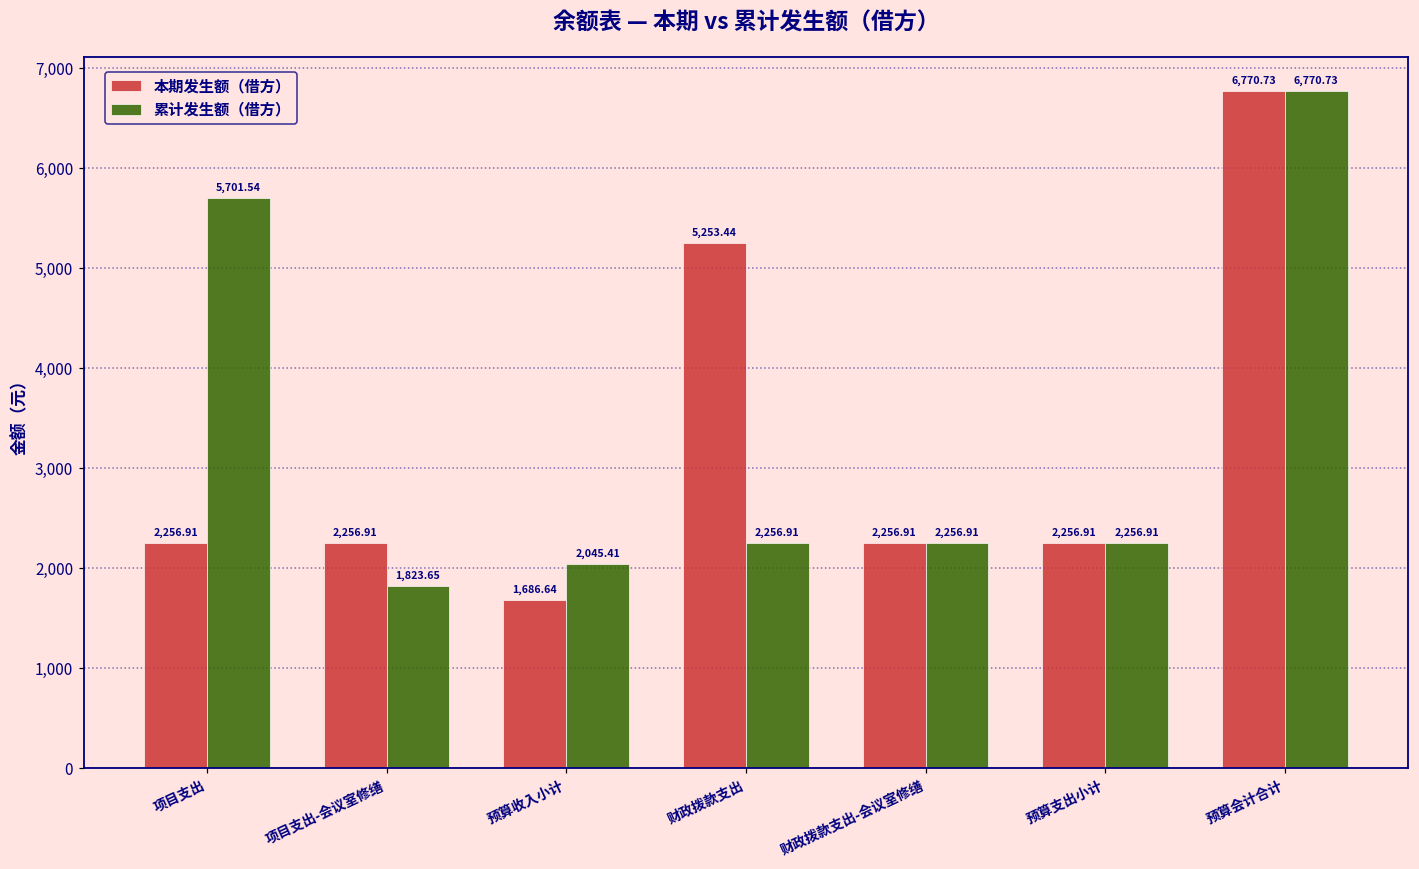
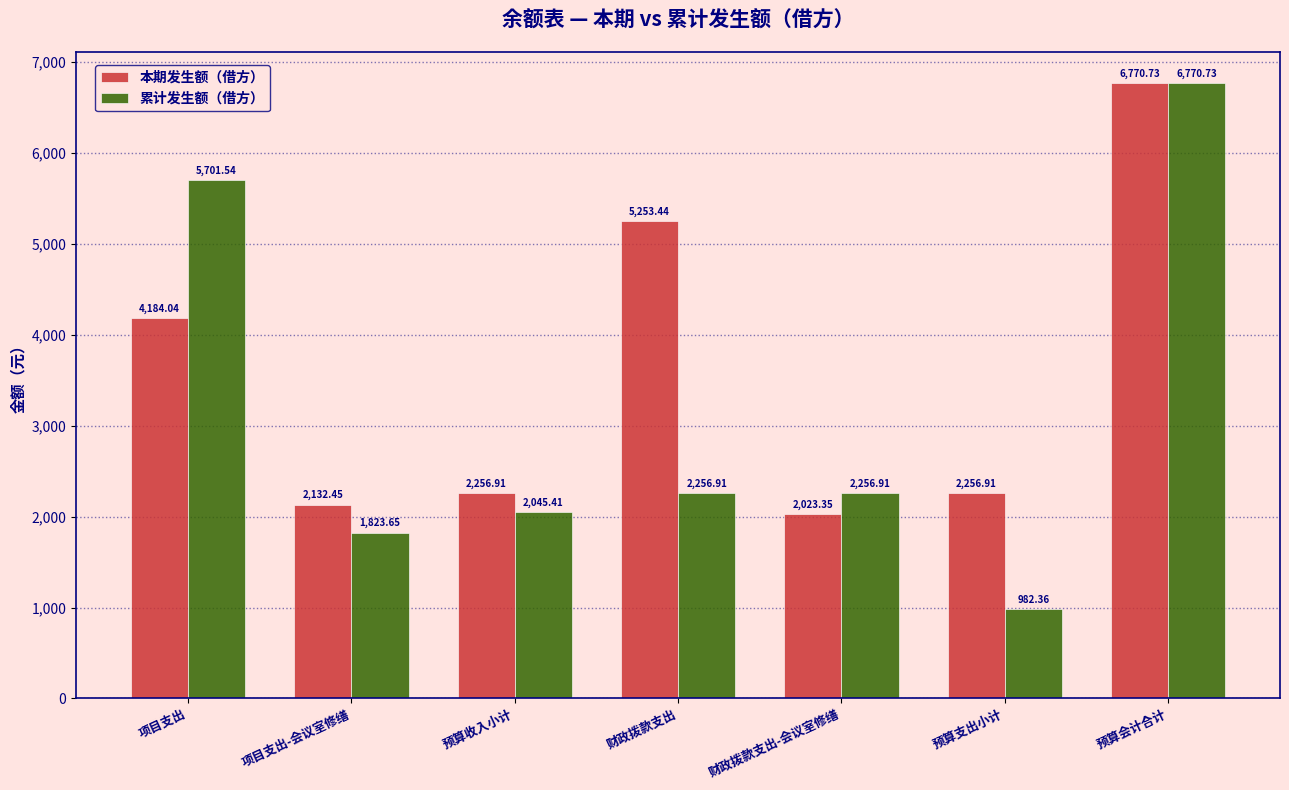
本期发生额（借方）, 项目支出: 2,256.91 -> 4,184.04
本期发生额（借方）, 项目支出-会议室修缮: 2,256.91 -> 2,132.45
本期发生额（借方）, 预算收入小计: 1,686.64 -> 2,256.91
本期发生额（借方）, 财政拨款支出-会议室修缮: 2,256.91 -> 2,023.35
累计发生额（借方）, 预算支出小计: 2,256.91 -> 982.36
